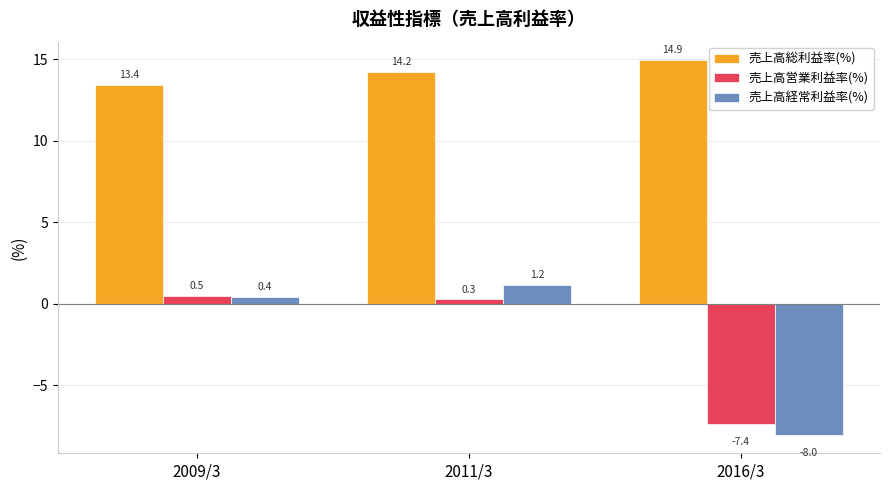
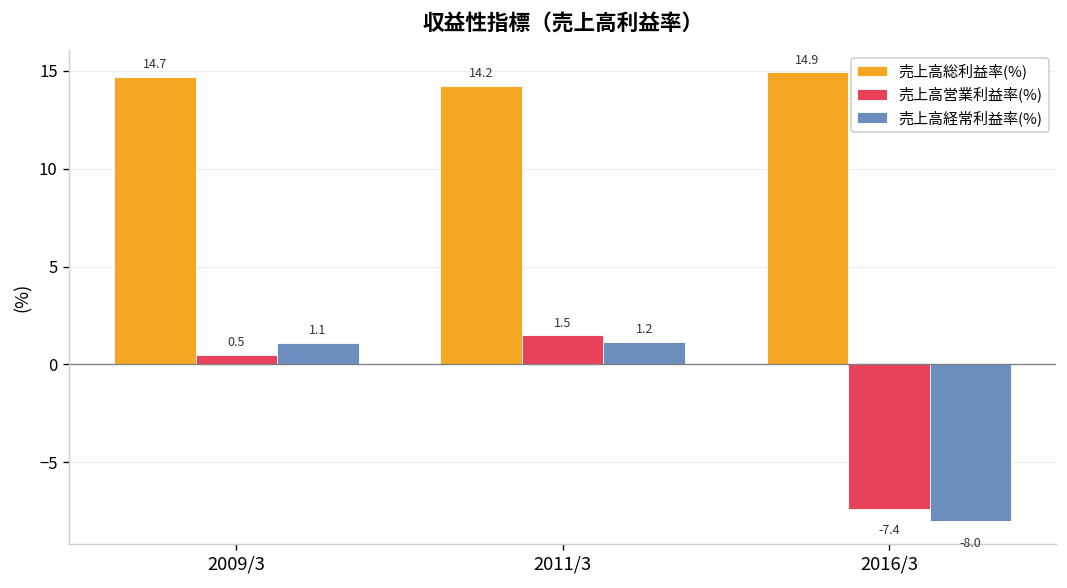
売上高総利益率(%), 2009/3: 13.4 -> 14.7
売上高経常利益率(%), 2009/3: 0.4 -> 1.1
売上高営業利益率(%), 2011/3: 0.3 -> 1.5
